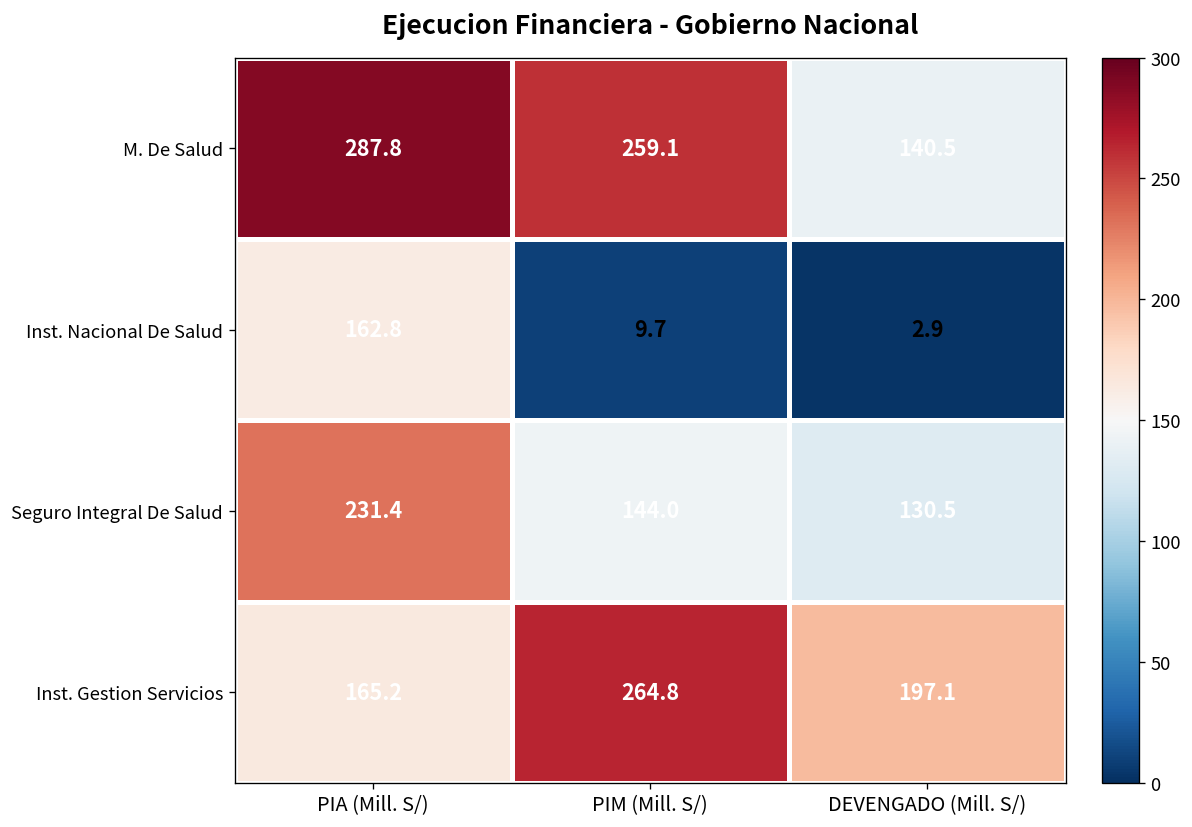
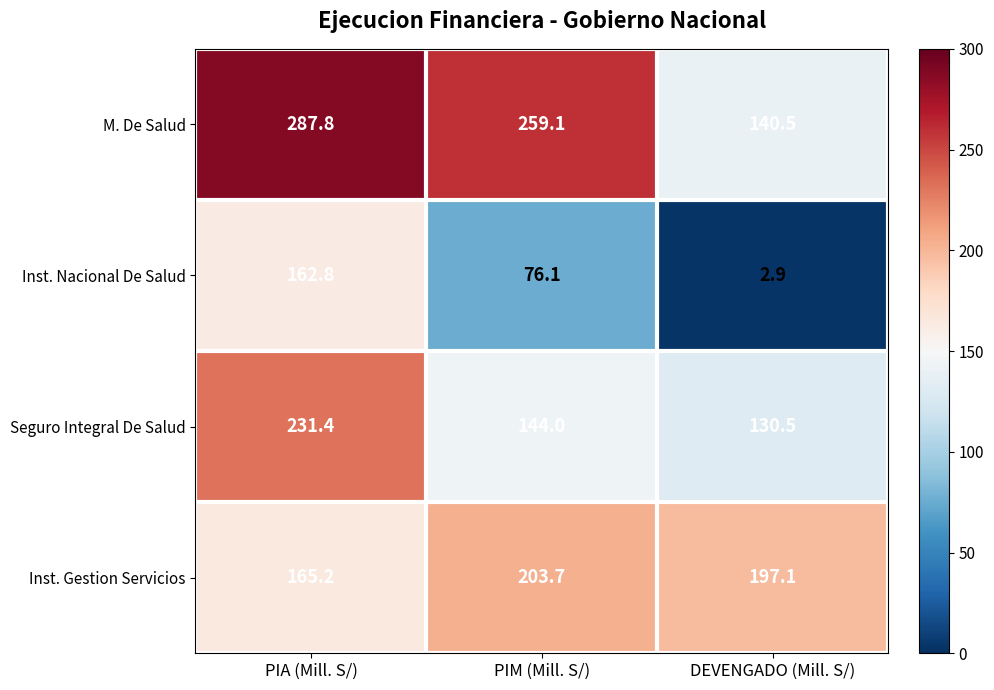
Inst. Nacional De Salud, PIM (Mill. S/): 9.7 -> 76.1
Inst. Gestion Servicios, PIM (Mill. S/): 264.8 -> 203.7
